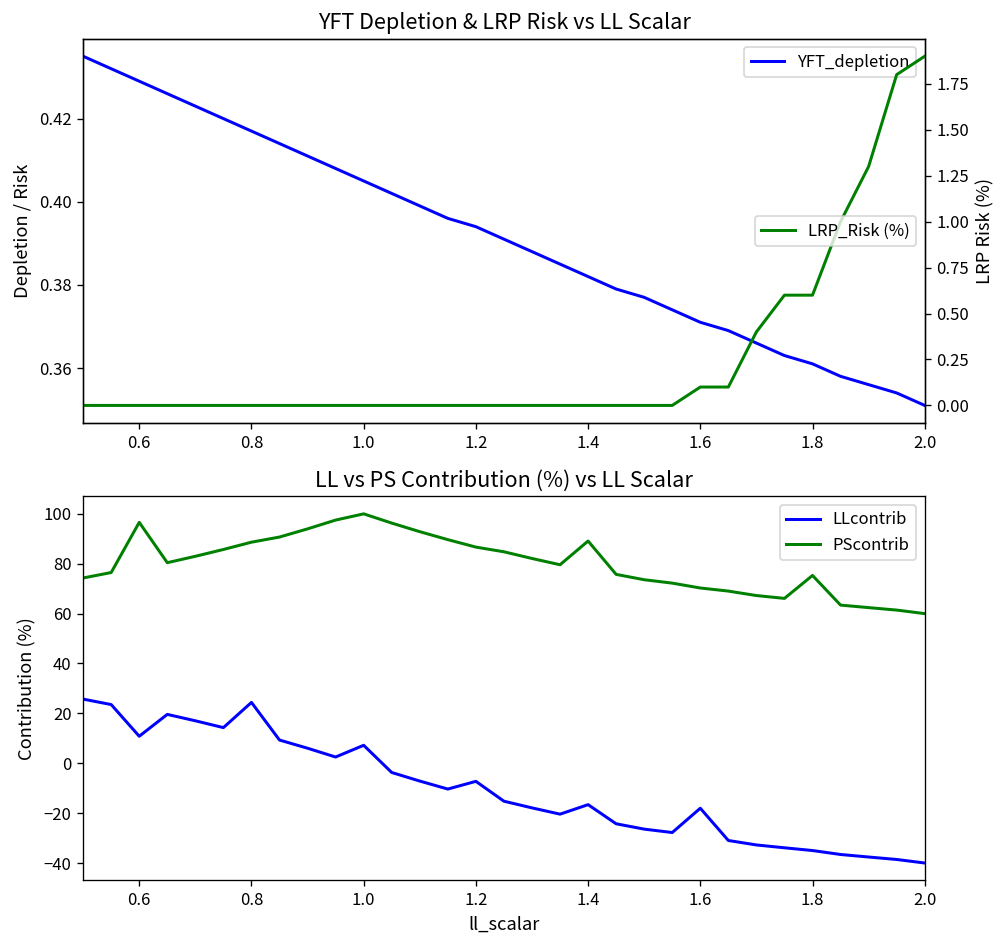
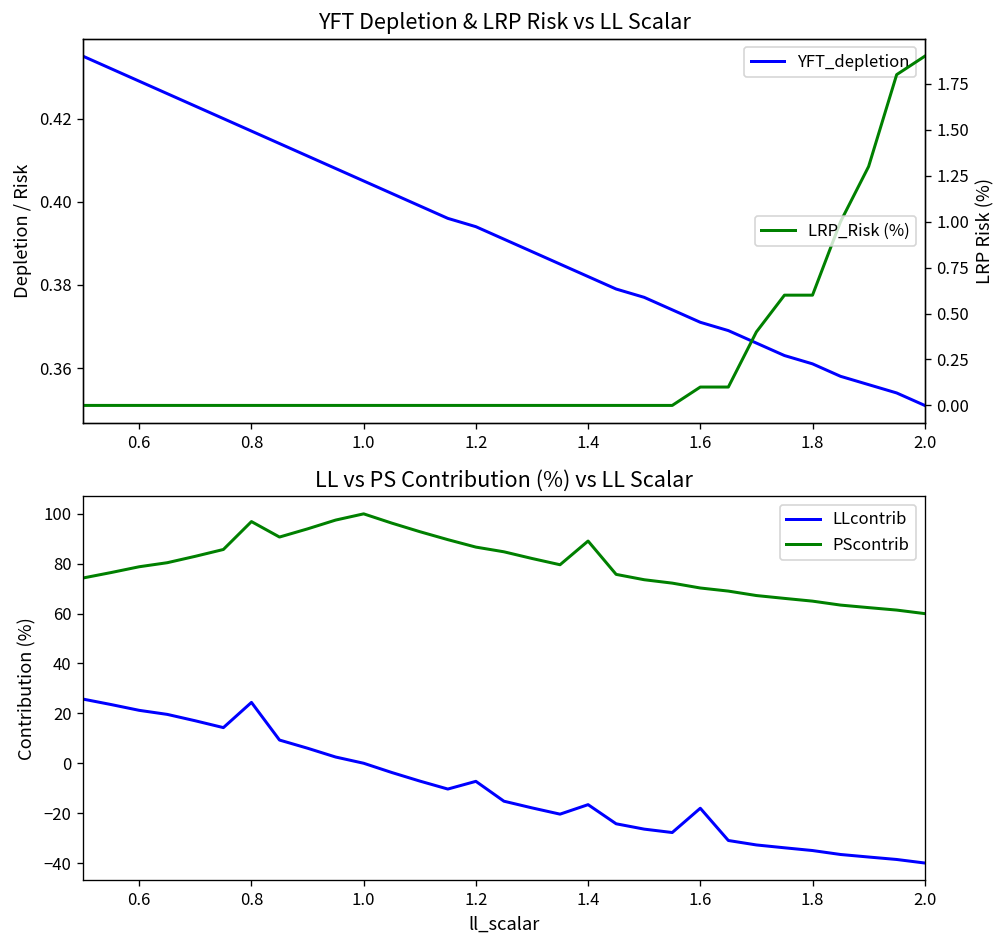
LL vs PS Contribution (%) vs LL Scalar, LLcontrib, 0.6: 11 -> 21
LL vs PS Contribution (%) vs LL Scalar, PScontrib, 0.6: 97 -> 79
LL vs PS Contribution (%) vs LL Scalar, PScontrib, 0.8: 89 -> 97
LL vs PS Contribution (%) vs LL Scalar, LLcontrib, 1.0: 7 -> 0
LL vs PS Contribution (%) vs LL Scalar, PScontrib, 1.8: 75 -> 65
